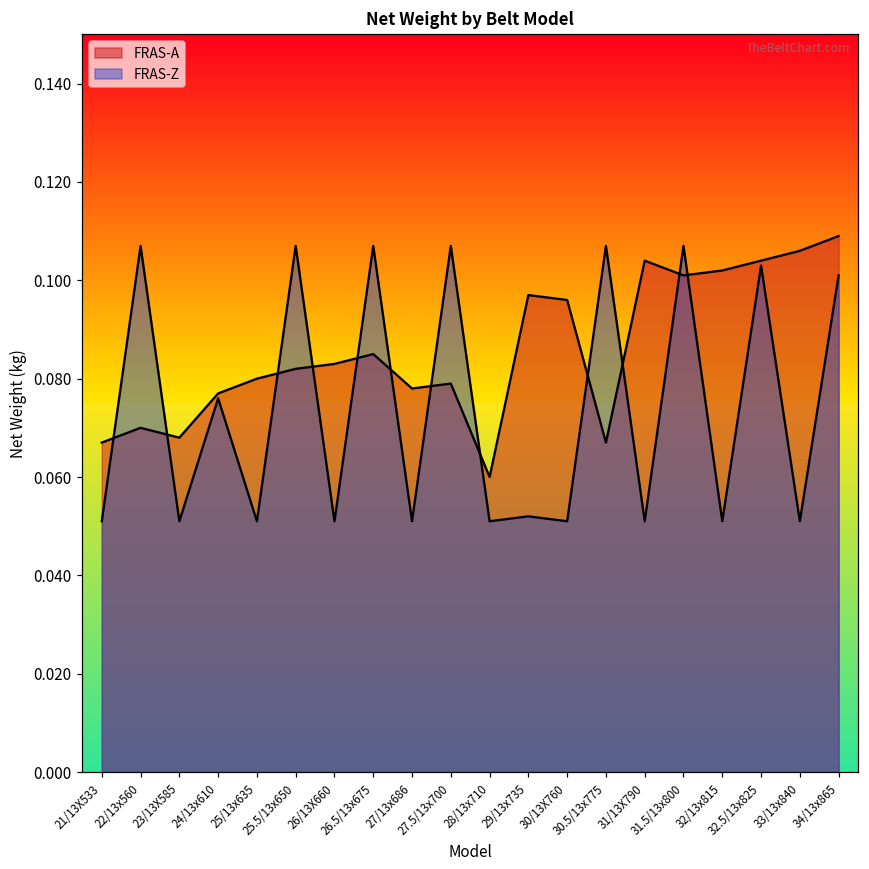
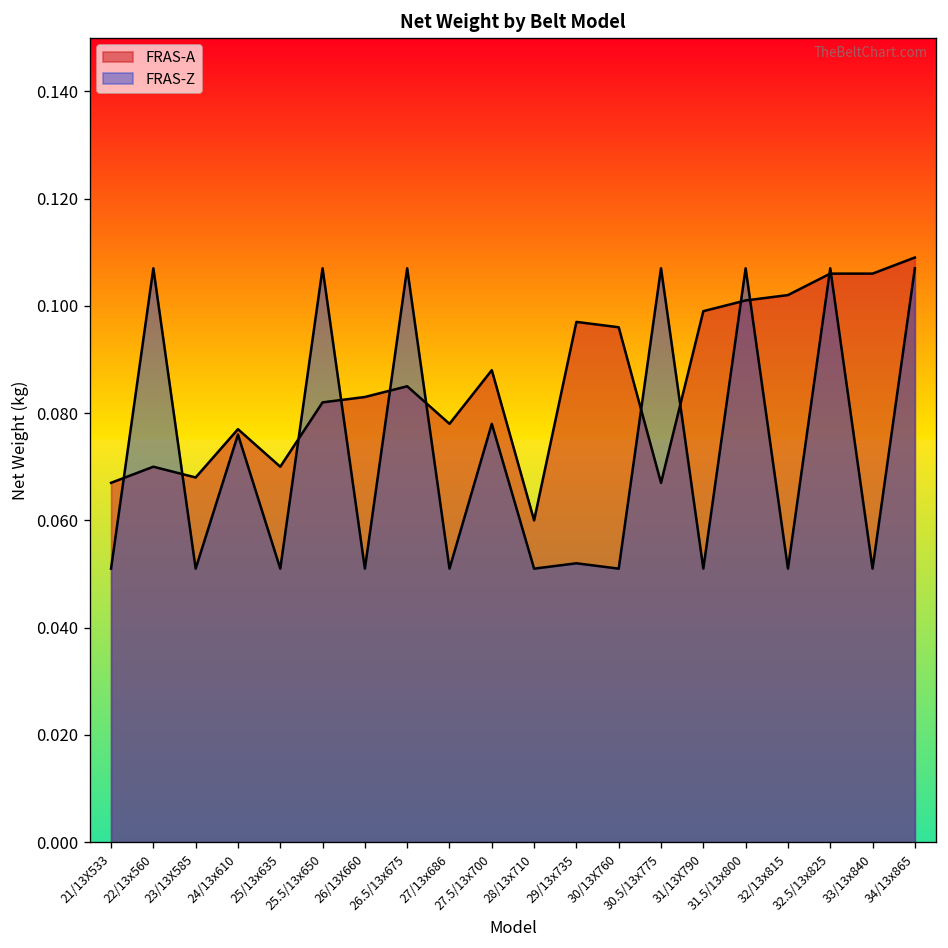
FRAS-A, 25/13x635: 0.08 -> 0.07
FRAS-A, 27.5/13x700: 0.079 -> 0.088
FRAS-Z, 27.5/13x700: 0.107 -> 0.078
FRAS-A, 31/13X790: 0.104 -> 0.099
FRAS-A, 32.5/13x825: 0.104 -> 0.106
FRAS-Z, 32.5/13x825: 0.103 -> 0.107
FRAS-Z, 34/13x865: 0.101 -> 0.107
